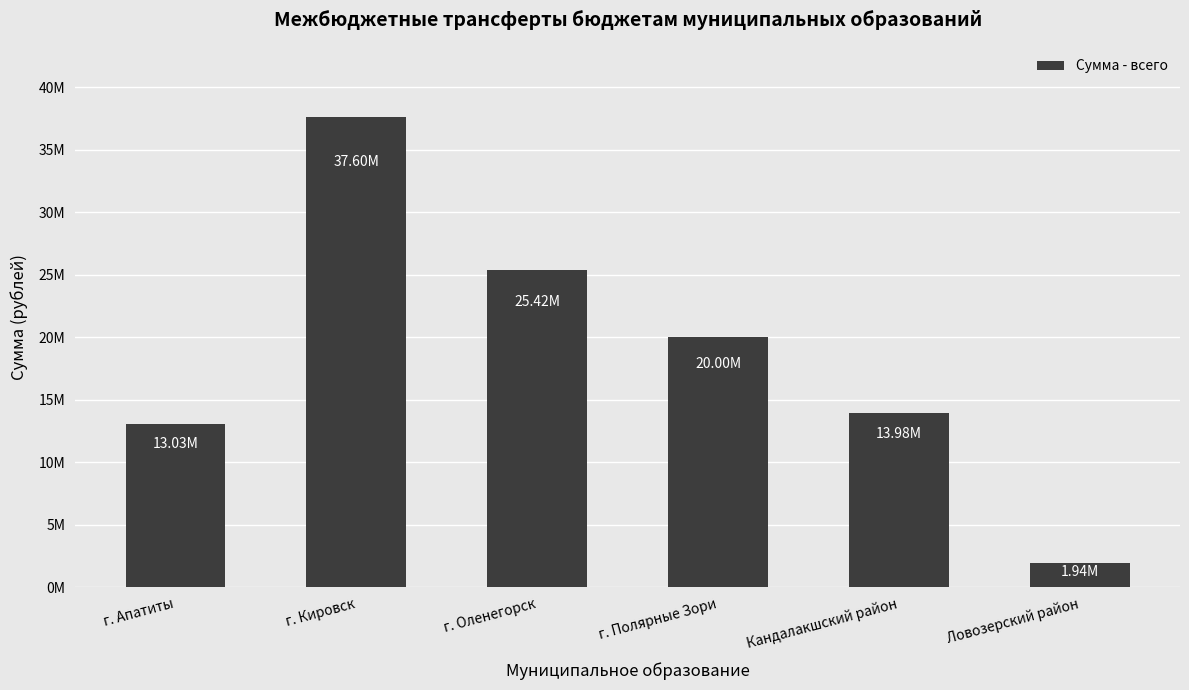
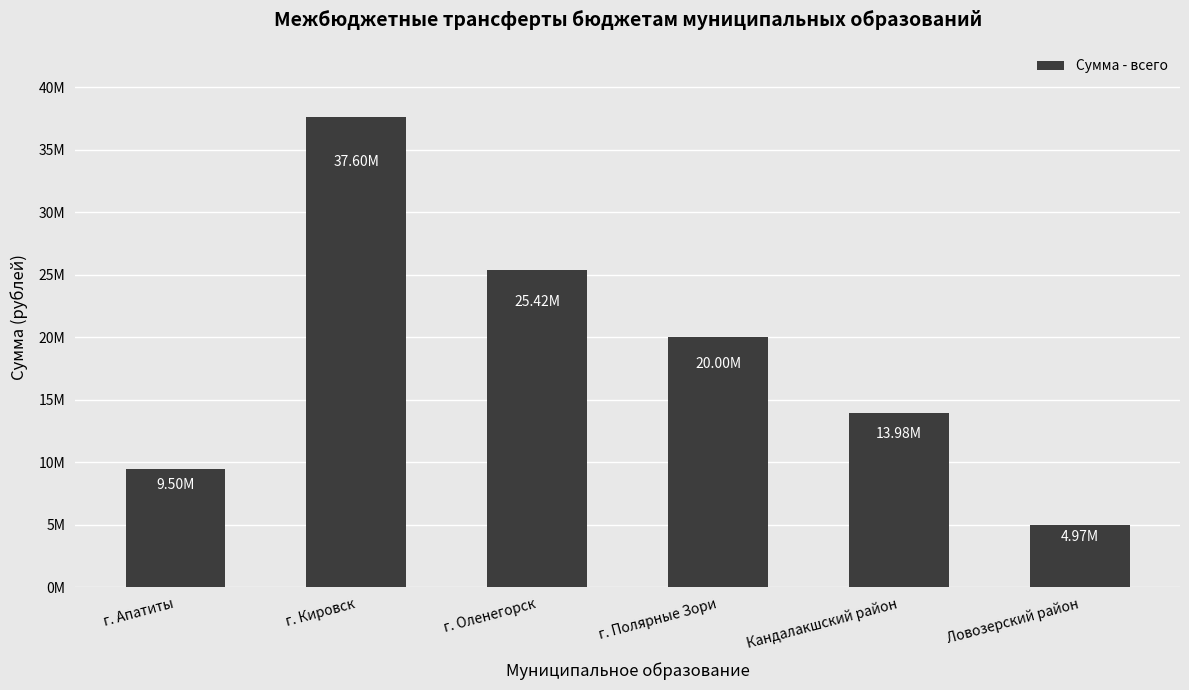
г. Апатиты: 13.03M -> 9.50M
Ловозерский район: 1.94M -> 4.97M
